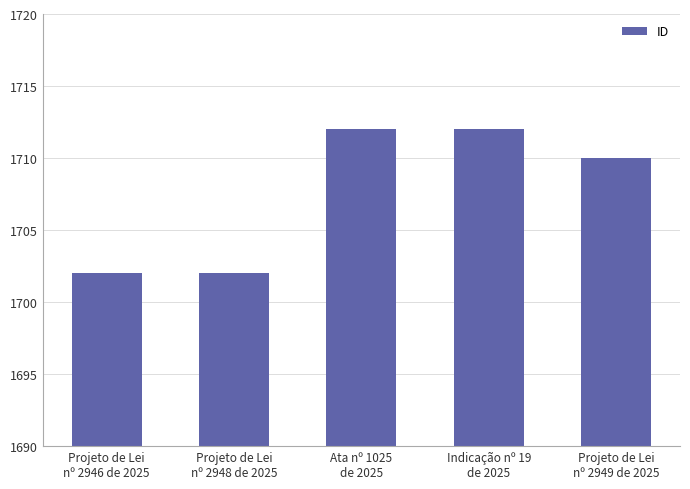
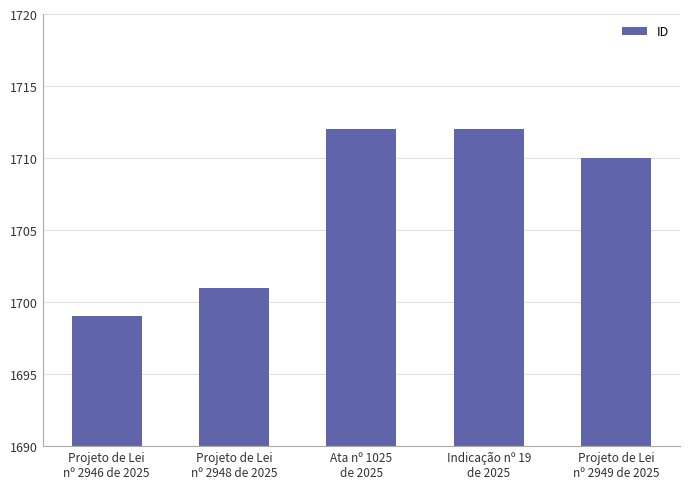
Projeto de Lei nº 2946 de 2025: 1702 -> 1699
Projeto de Lei nº 2948 de 2025: 1702 -> 1701
